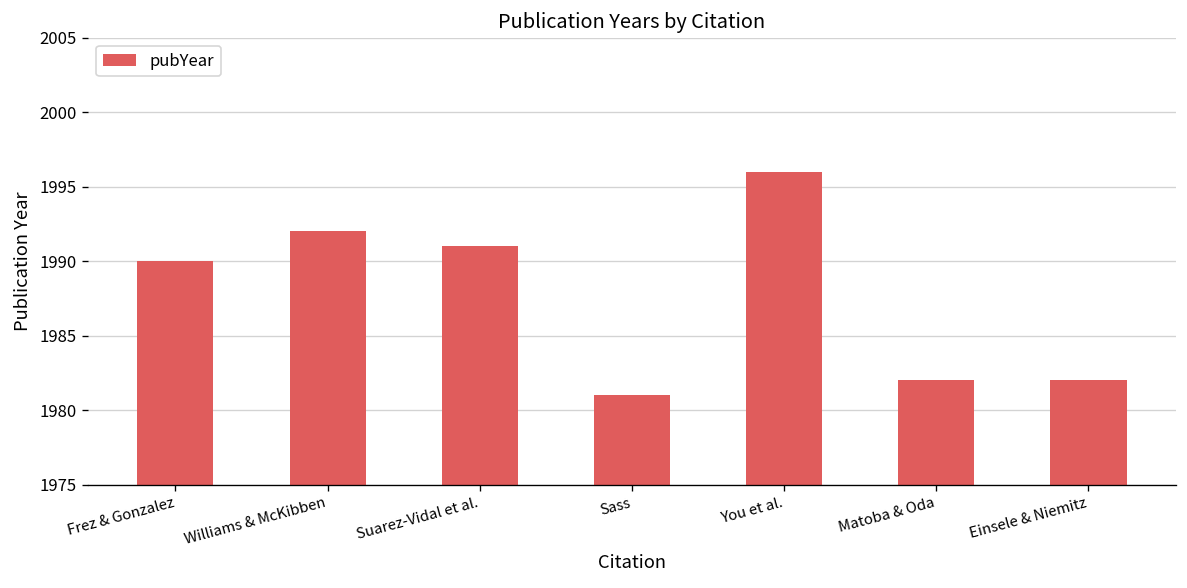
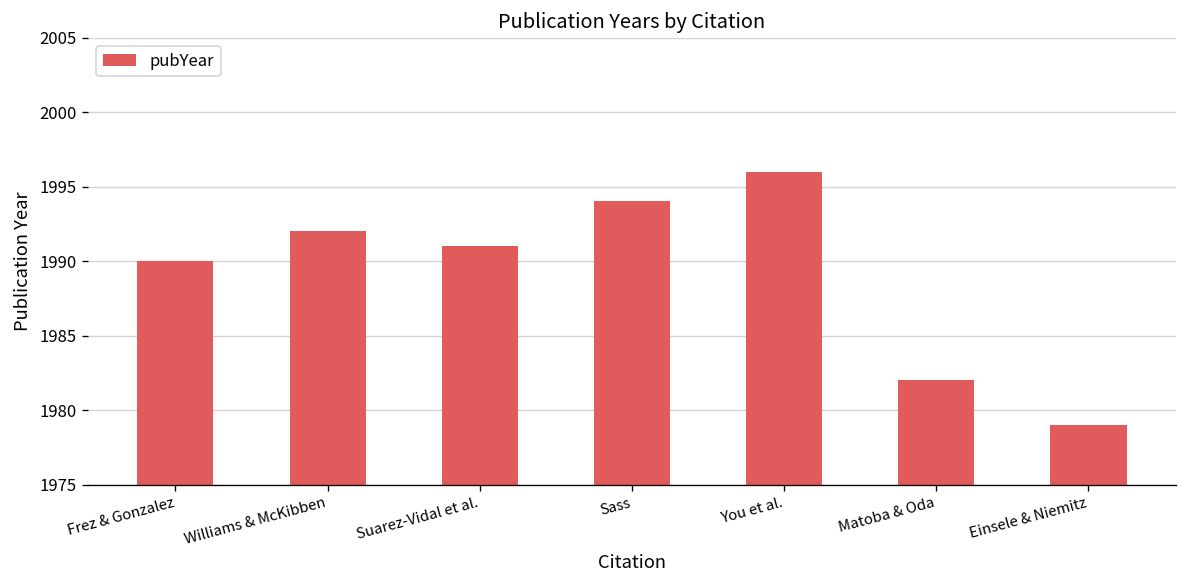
Sass: 1981 -> 1994
Einsele & Niemitz: 1982 -> 1979
